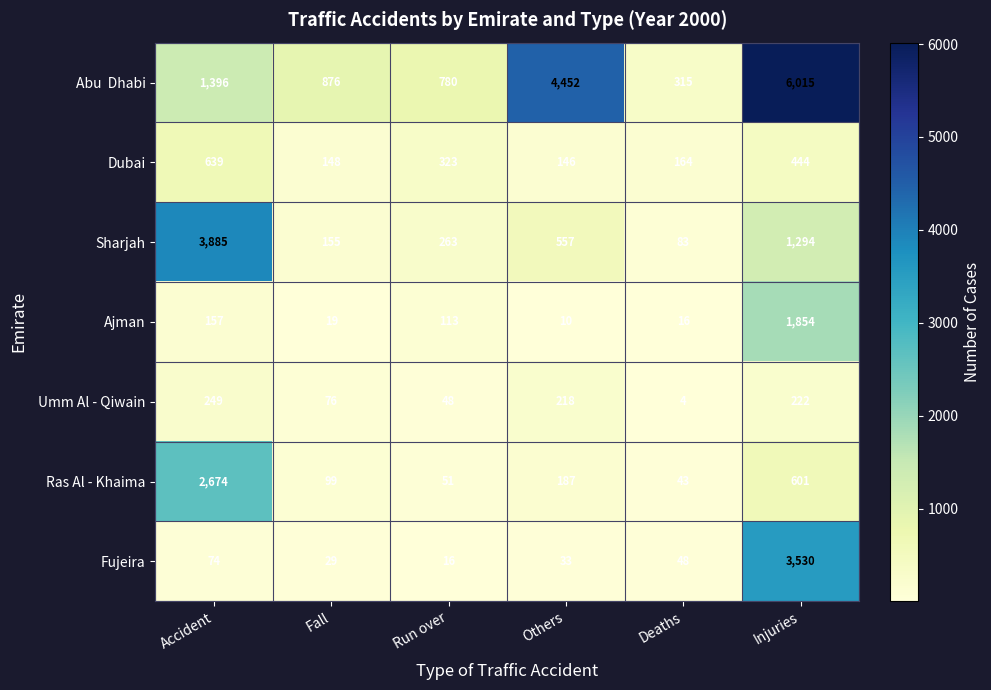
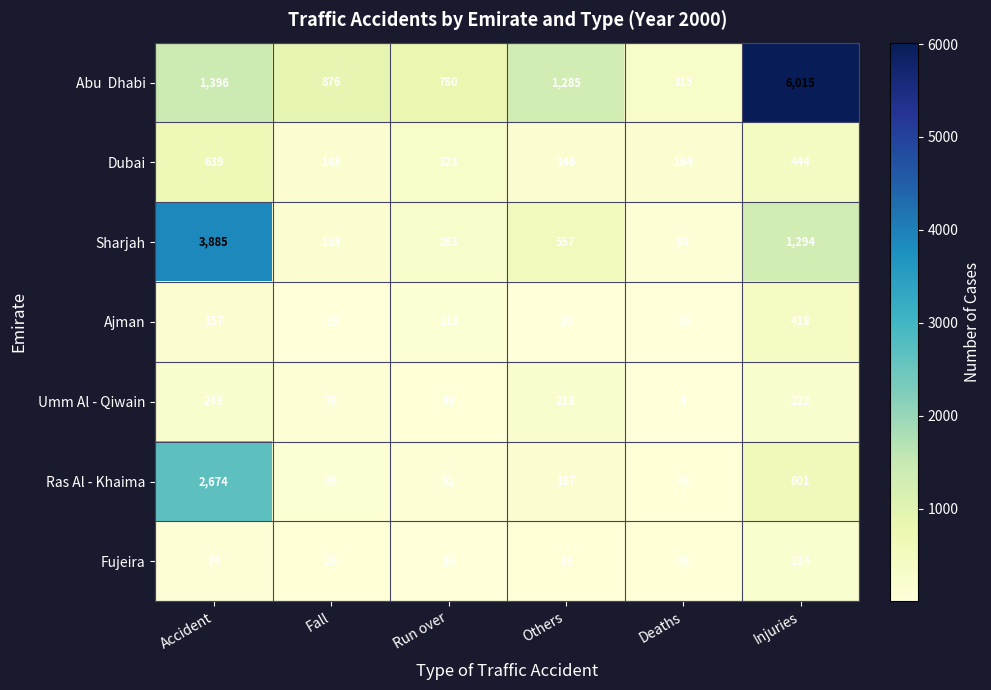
Abu Dhabi, Others: 4,452 -> 1,285
Ajman, Injuries: 1,854 -> 418
Fujeira, Injuries: 3,530 -> 214
